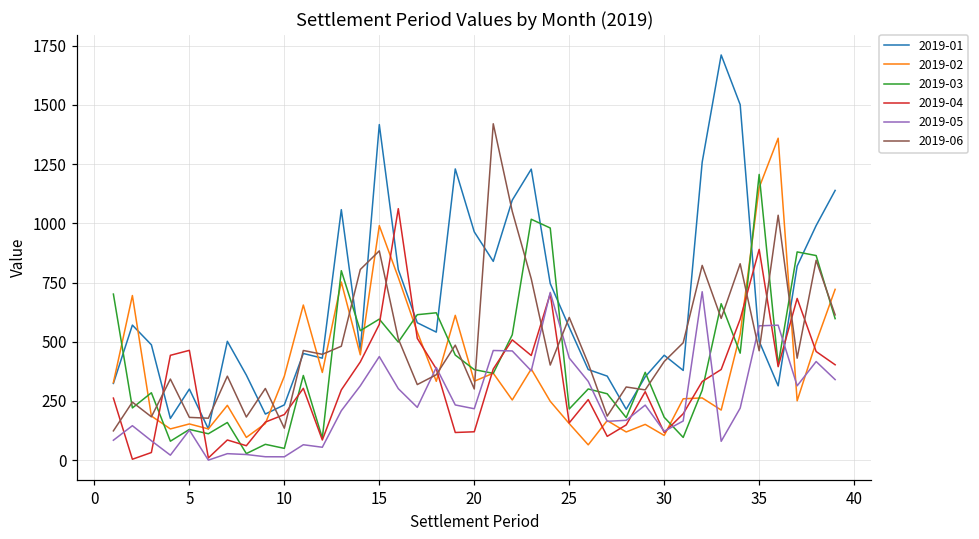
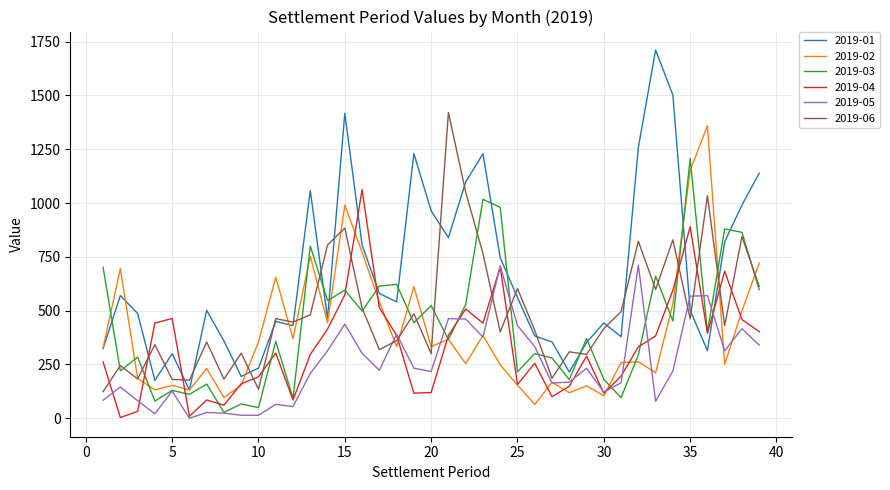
2019-03, 20: 380 -> 520
